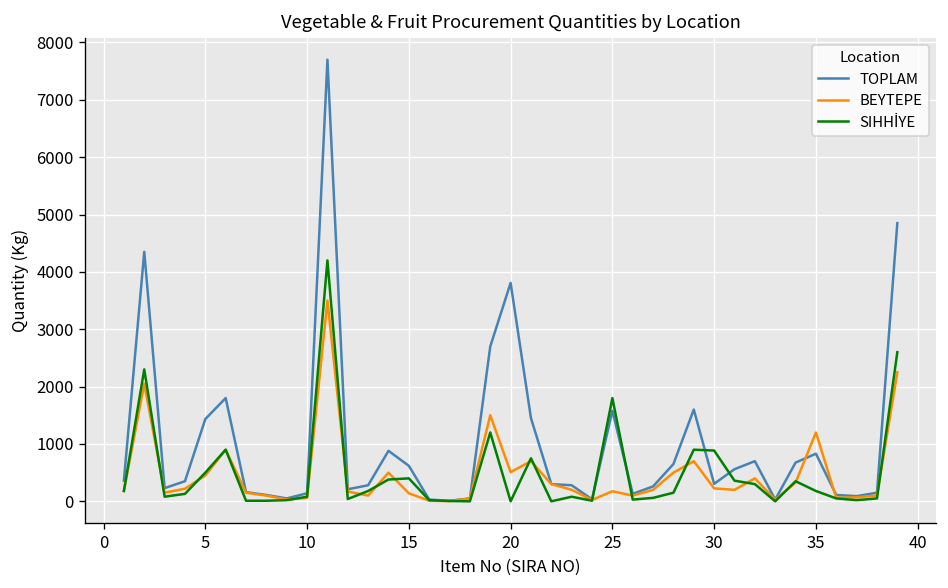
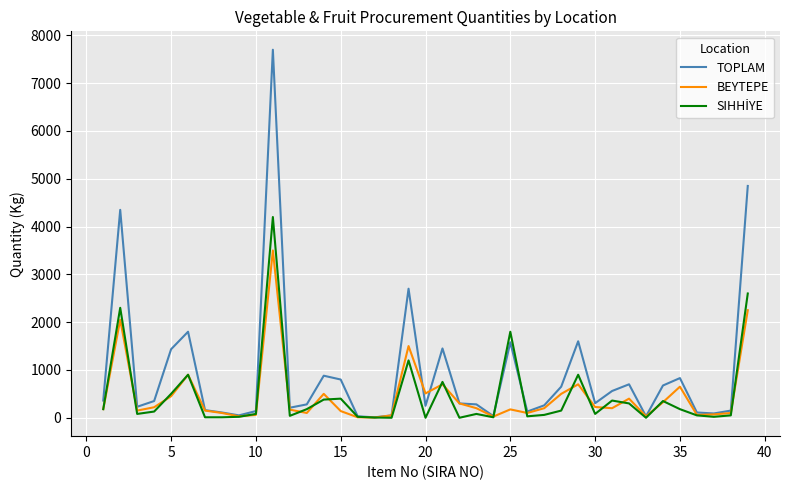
TOPLAM, 15: 600 -> 800
TOPLAM, 20: 3800 -> 300
SIHHİYE, 30: 900 -> 100
BEYTEPE, 35: 1200 -> 700
